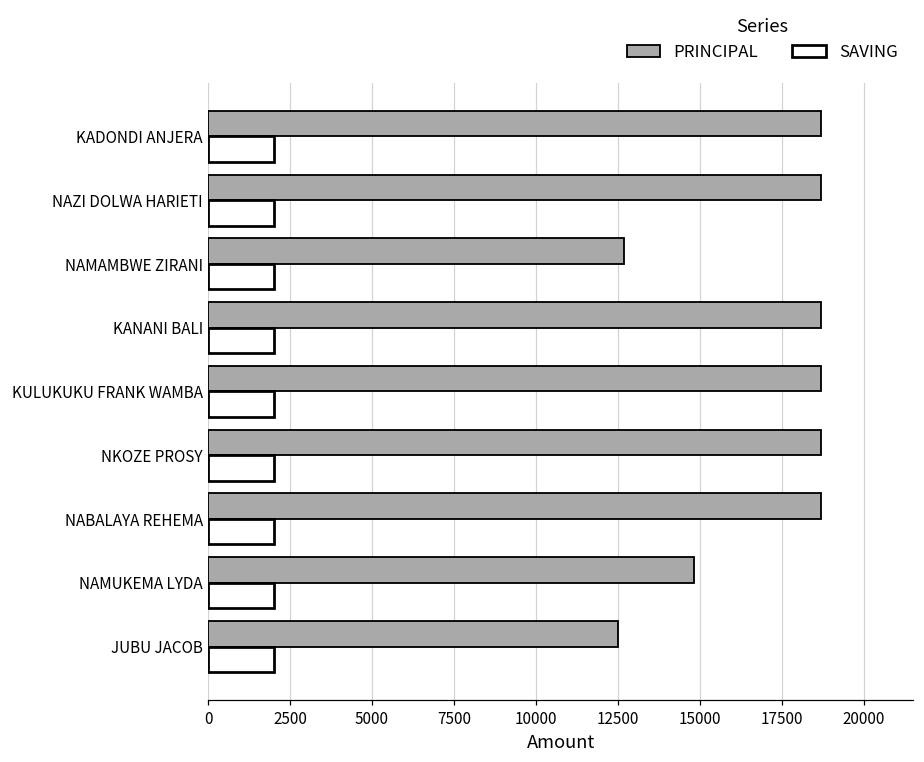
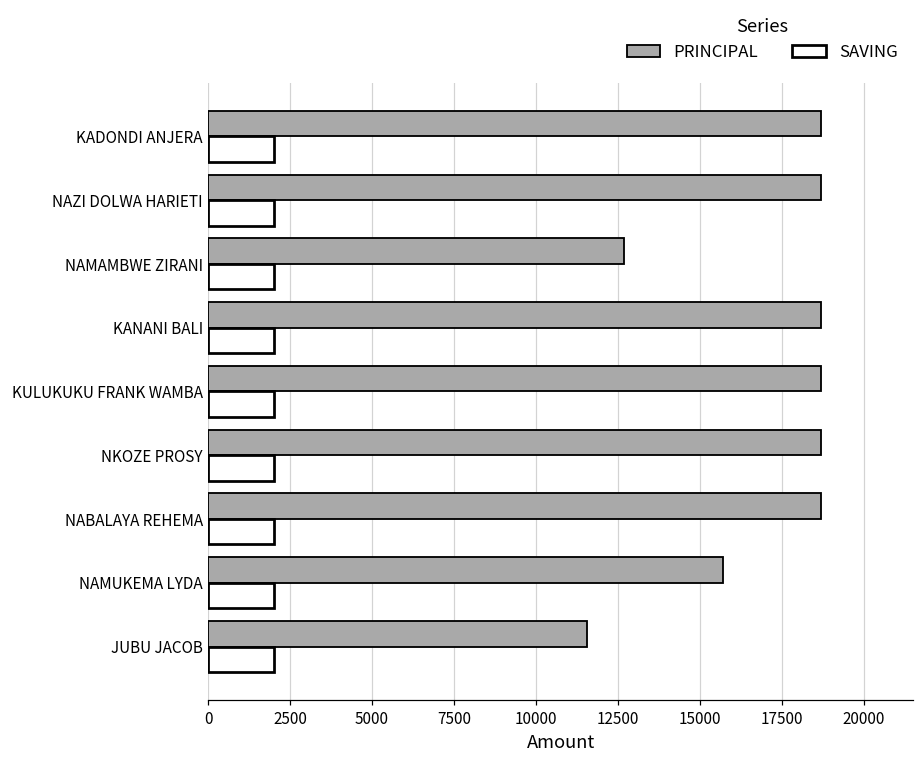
PRINCIPAL, NAMUKEMA LYDA: 14800 -> 15700
PRINCIPAL, JUBU JACOB: 12500 -> 11600
